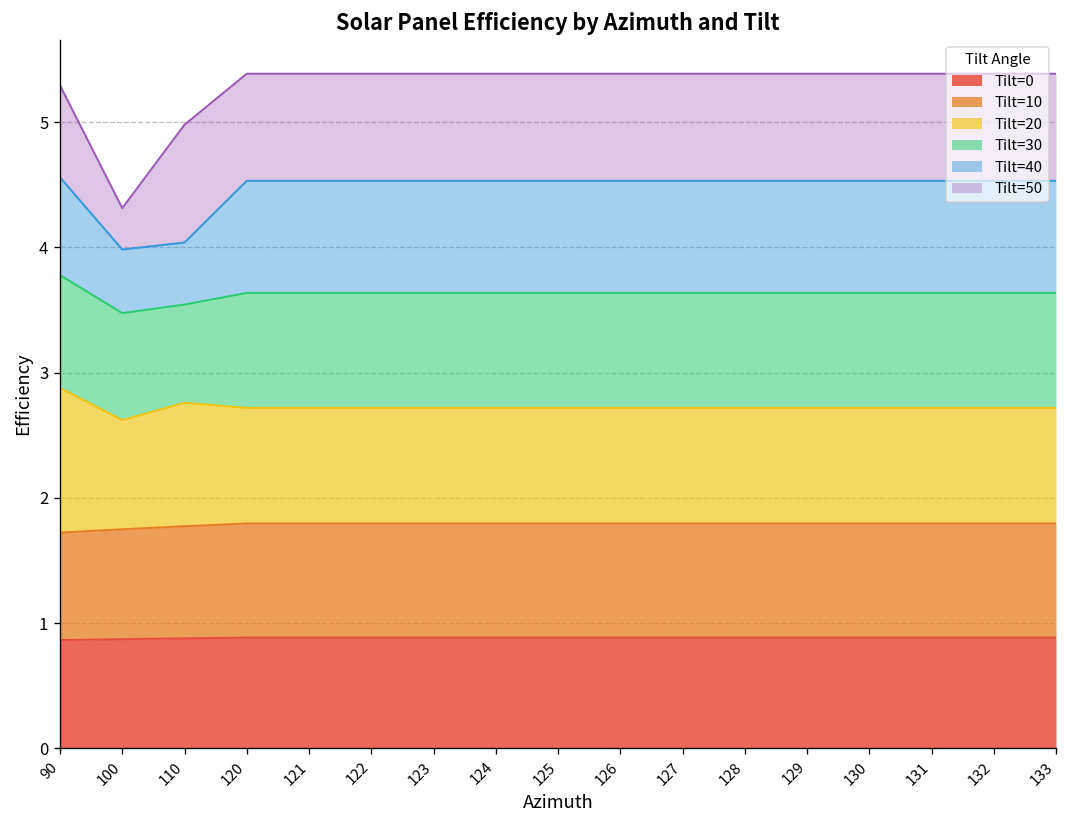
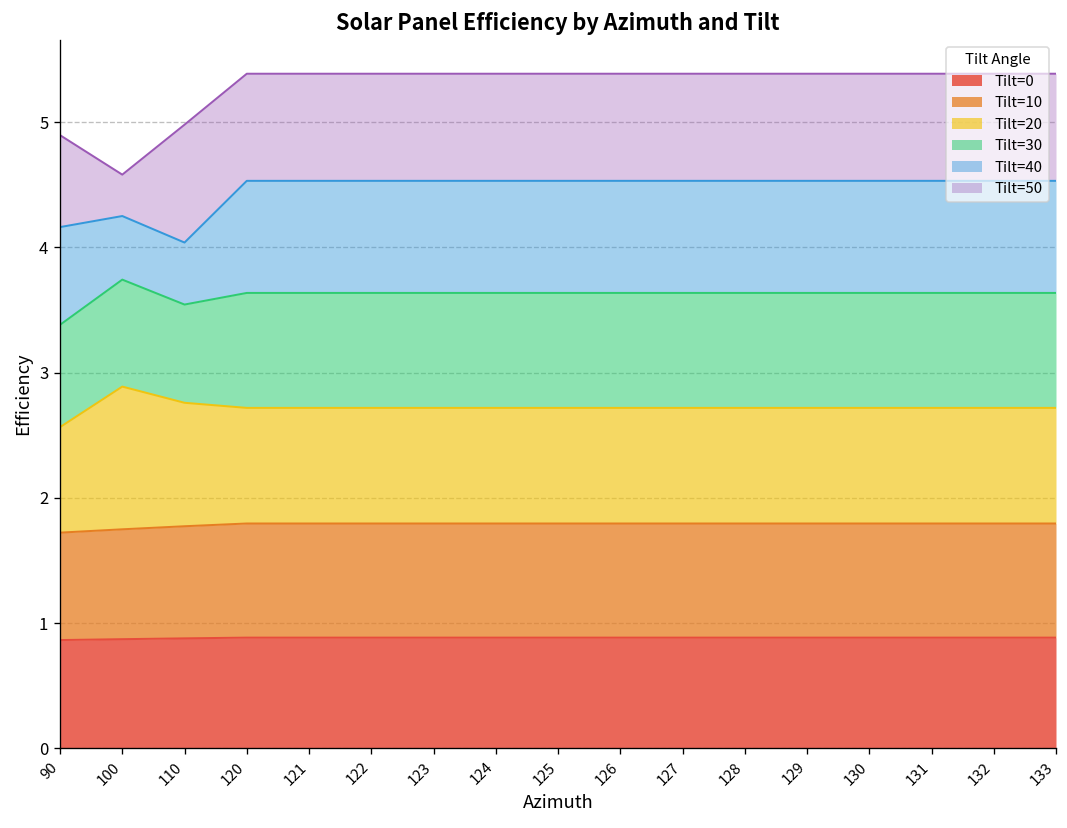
Tilt=20, 90: 1.16 -> 0.84
Tilt=30, 90: 0.90 -> 0.82
Tilt=20, 100: 0.87 -> 1.14
